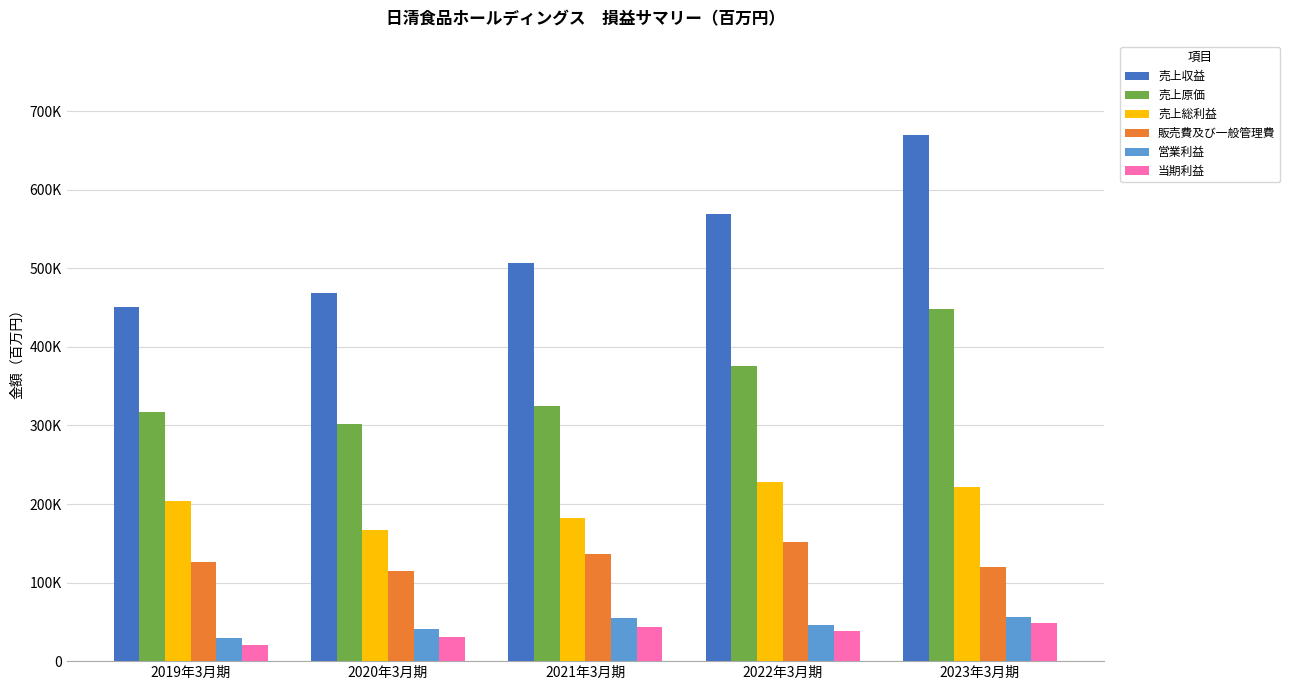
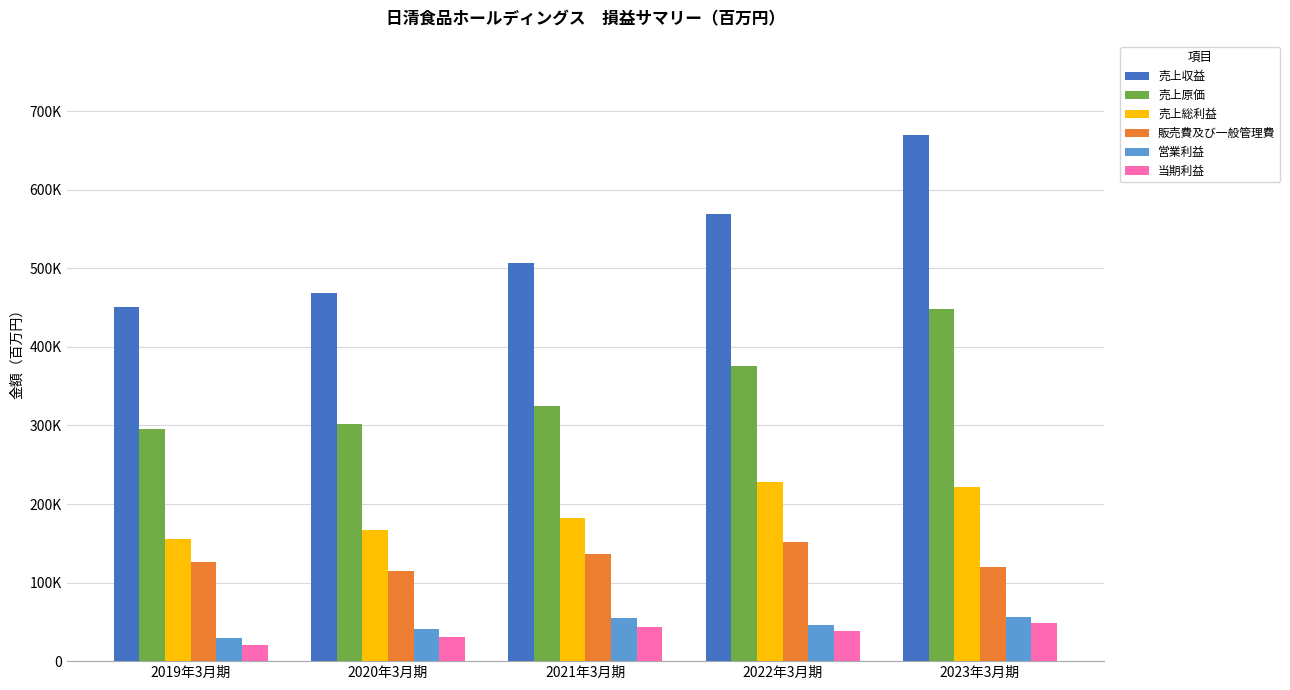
売上原価, 2019年3月期: 320000 -> 300000
売上総利益, 2019年3月期: 200000 -> 160000
